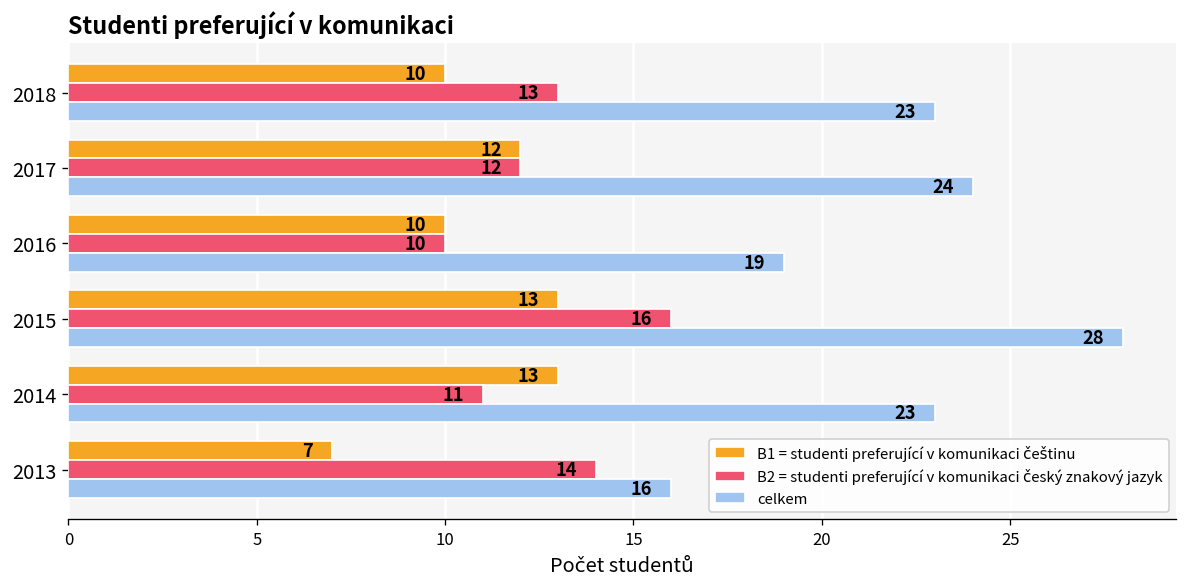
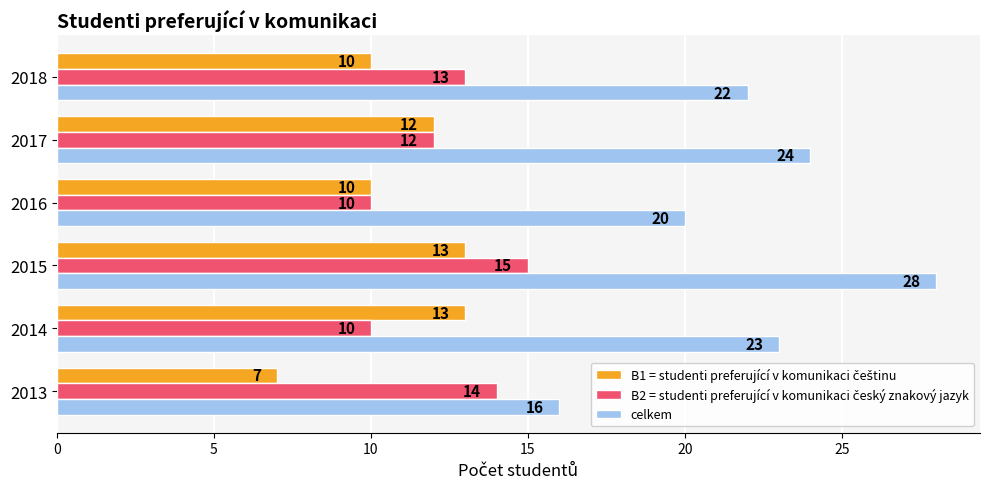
celkem, 2018: 23 -> 22
celkem, 2016: 19 -> 20
B2 = studenti preferující v komunikaci český znakový jazyk, 2015: 16 -> 15
B2 = studenti preferující v komunikaci český znakový jazyk, 2014: 11 -> 10
